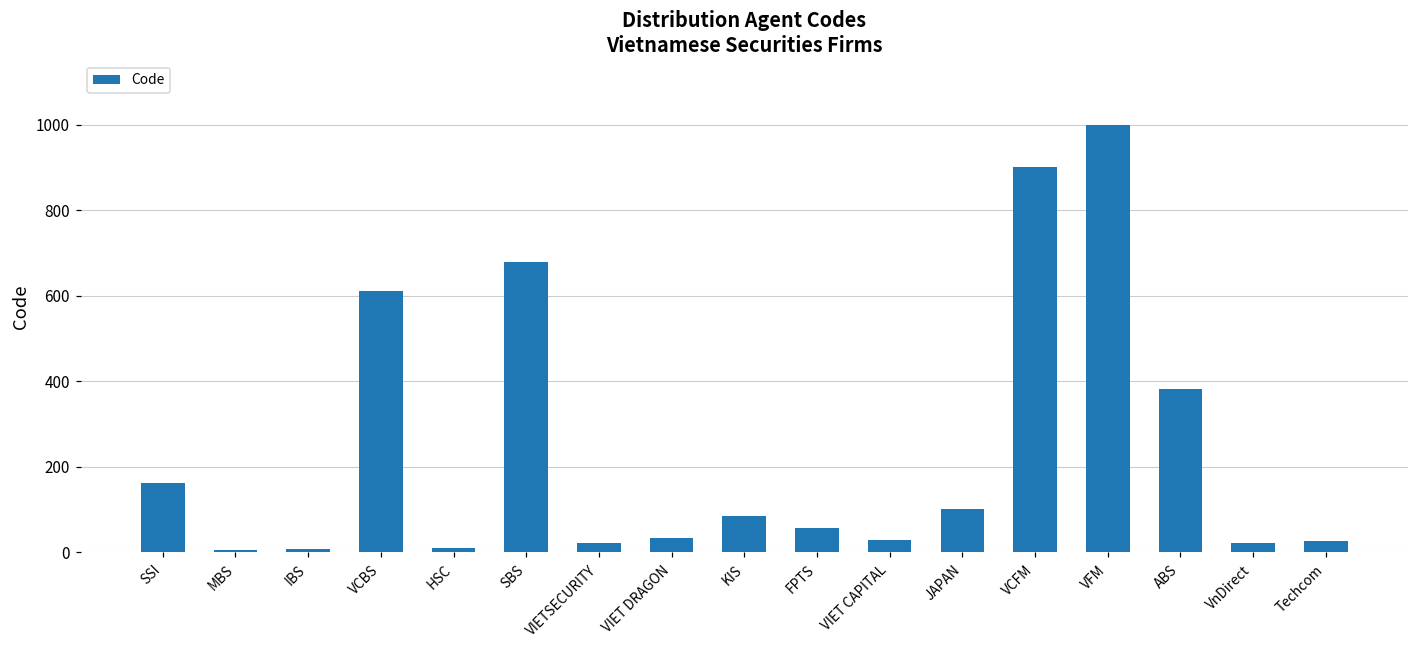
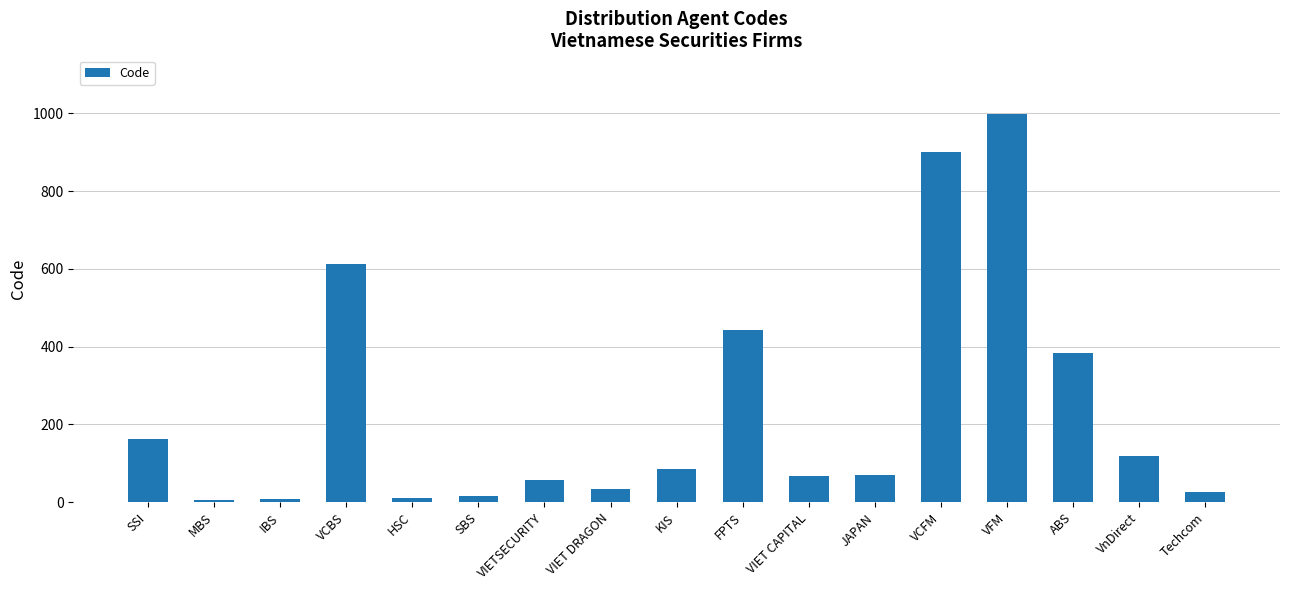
SBS: 680 -> 20
VIETSECURITY: 20 -> 60
FPTS: 60 -> 440
VIET CAPITAL: 30 -> 70
JAPAN: 100 -> 70
VnDirect: 20 -> 120
